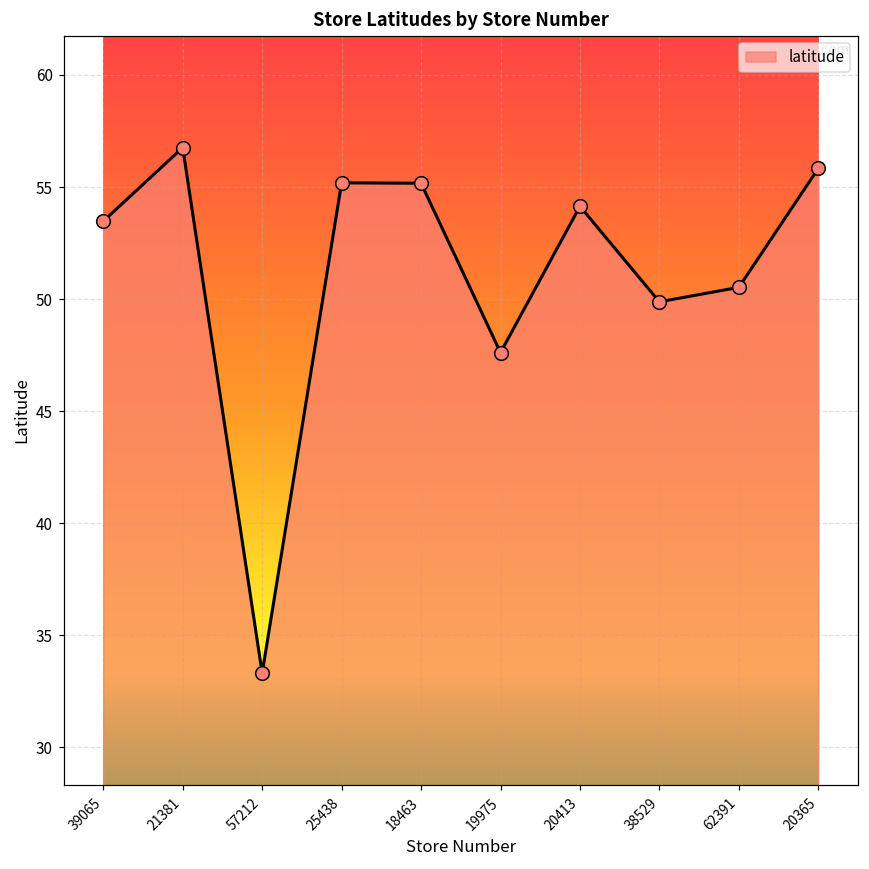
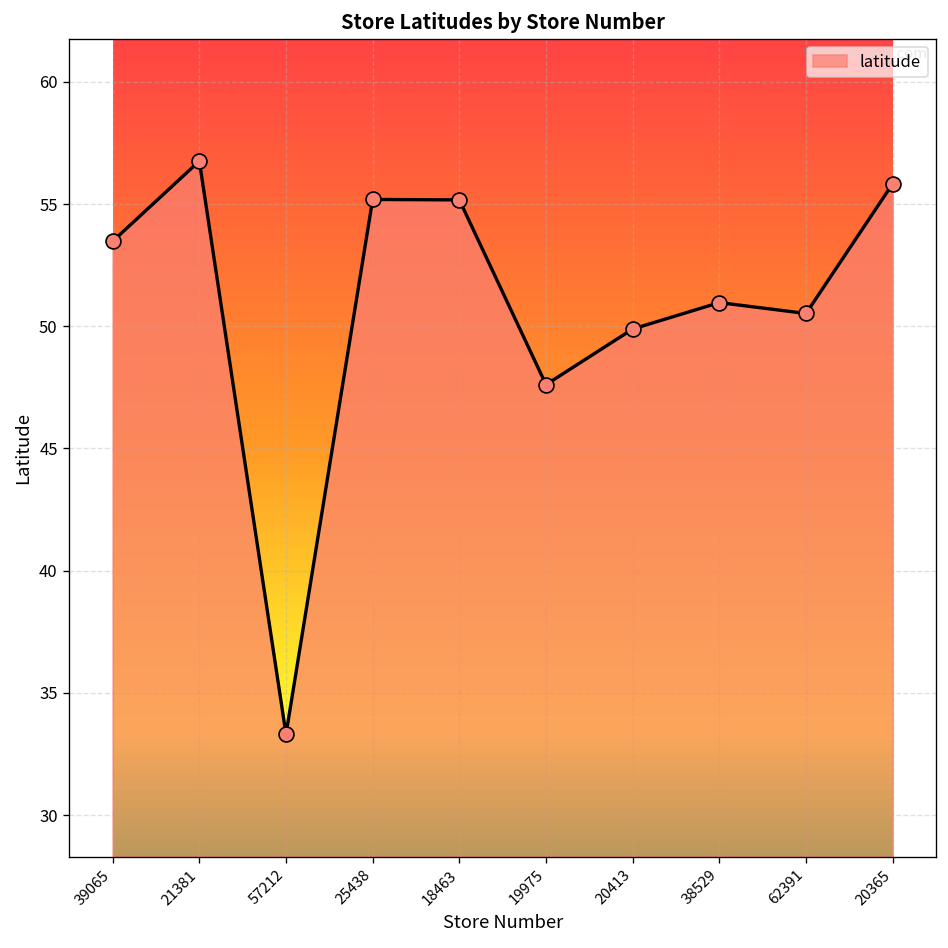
20413: 54.1 -> 49.9
38529: 49.9 -> 51.0
